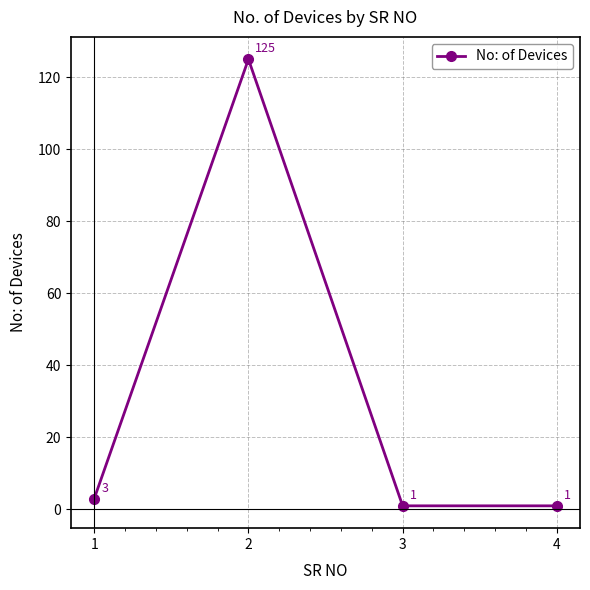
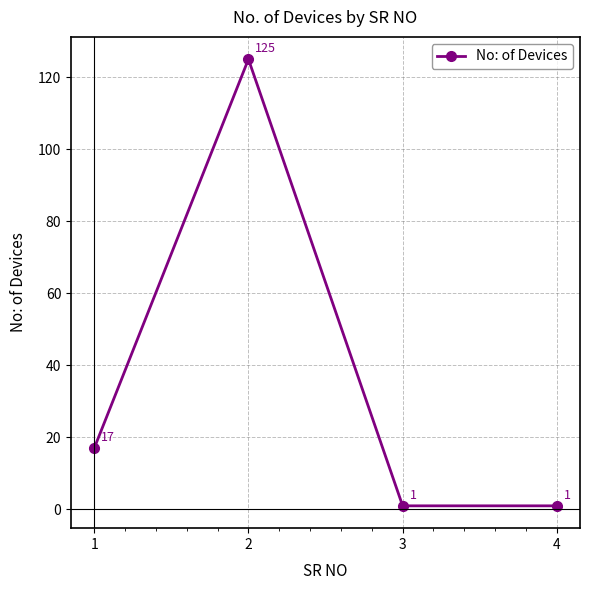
1: 3 -> 17
